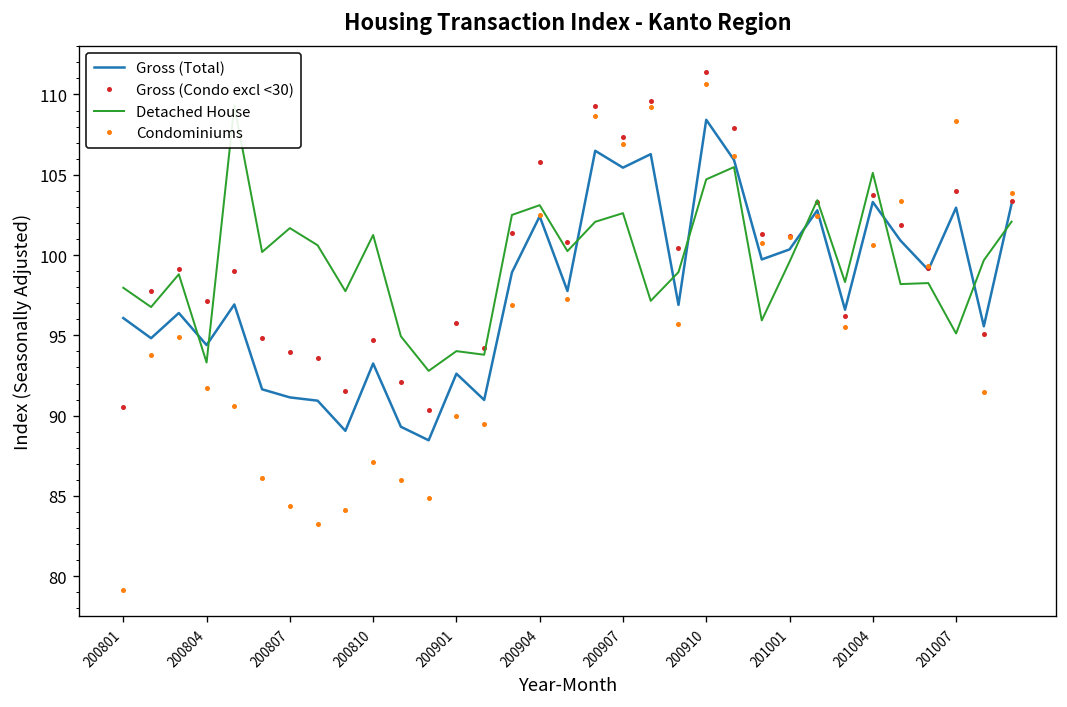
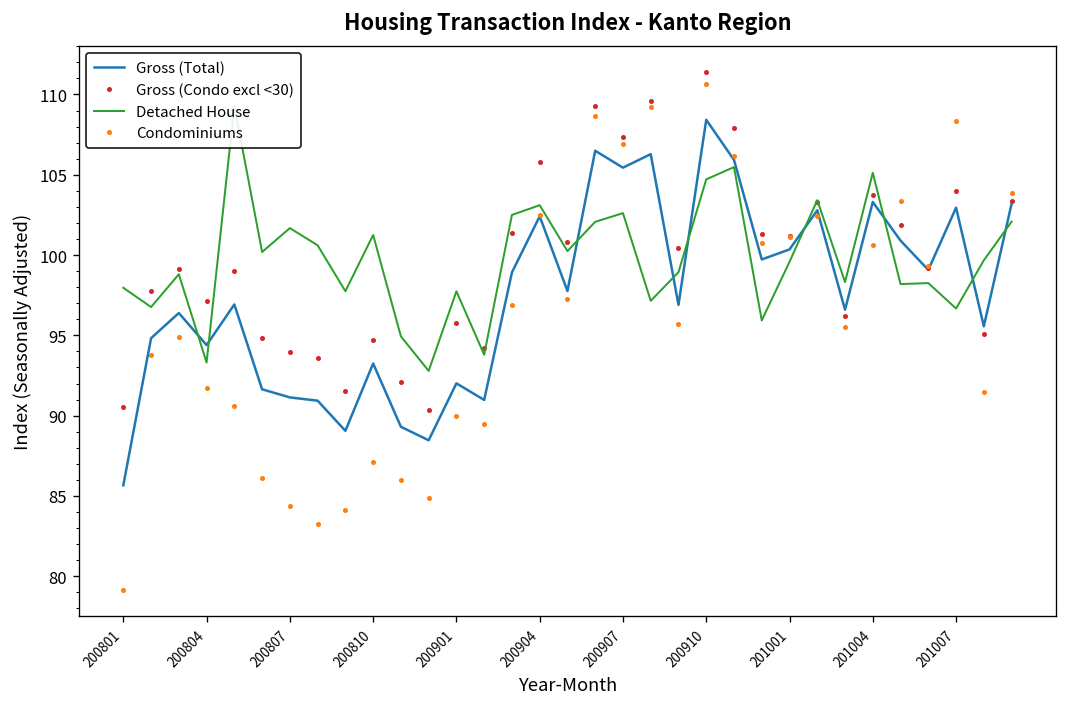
Gross (Total), 200801: 96.1 -> 85.7
Gross (Total), 200901: 92.6 -> 92.0
Detached House, 200901: 94.0 -> 97.7
Detached House, 201007: 95.1 -> 96.7
